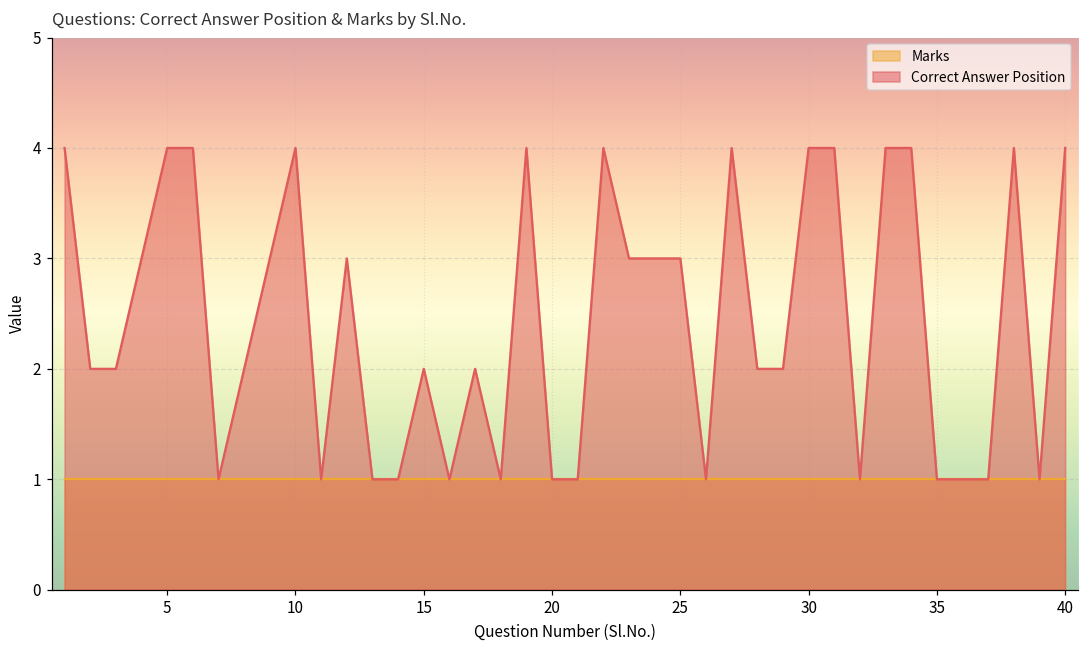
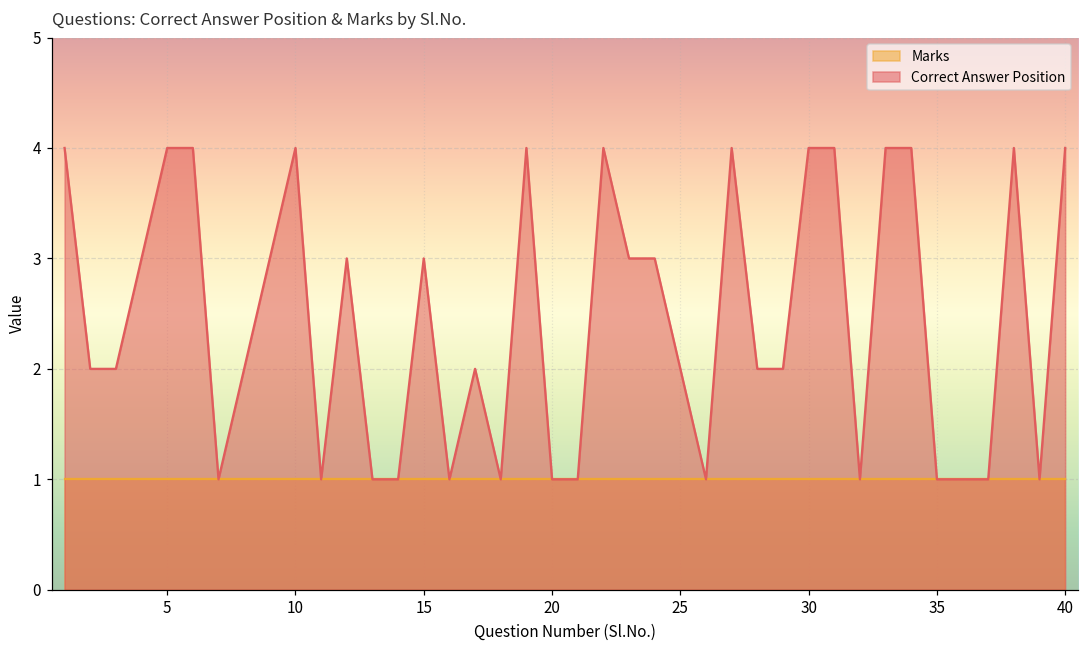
Correct Answer Position, 15: 2 -> 3
Correct Answer Position, 25: 3 -> 2
